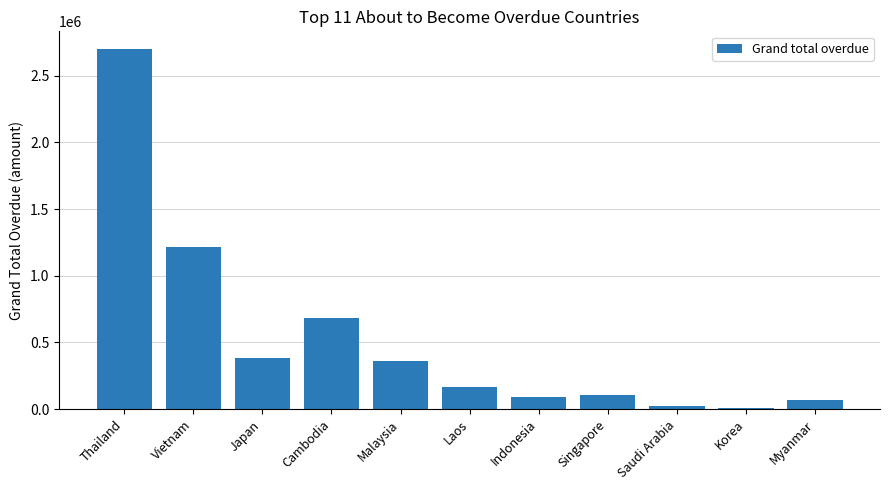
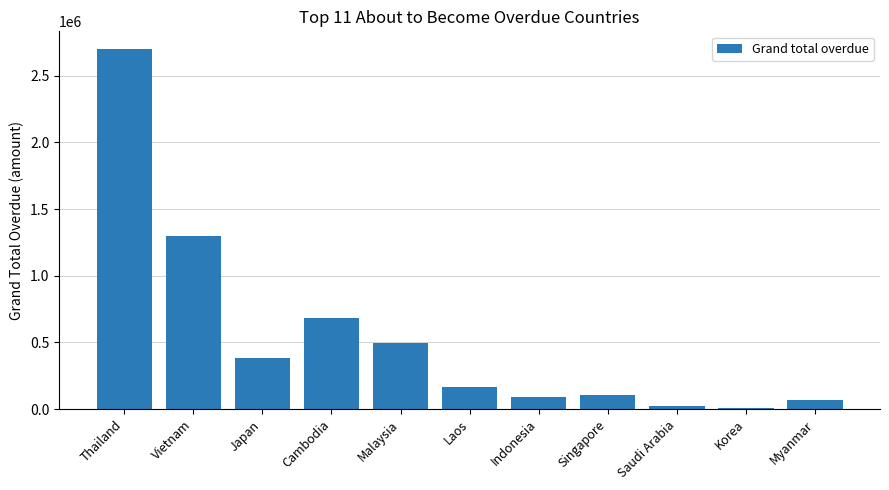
Vietnam: 1210000 -> 1290000
Malaysia: 360000 -> 500000
